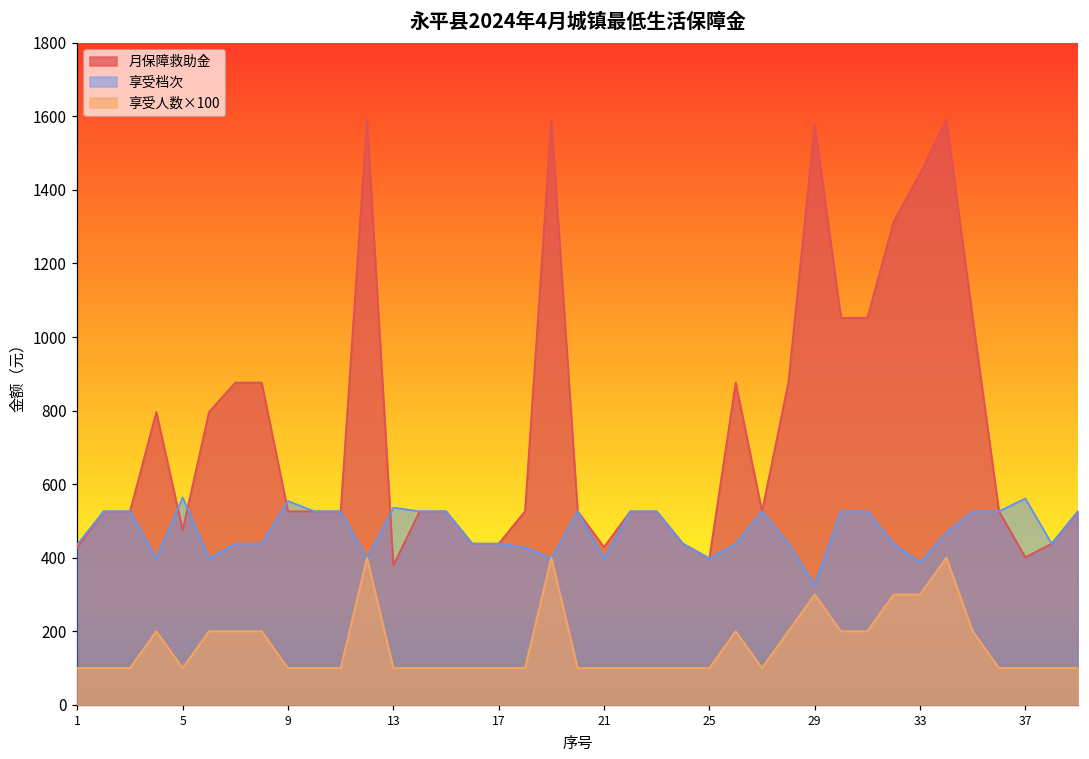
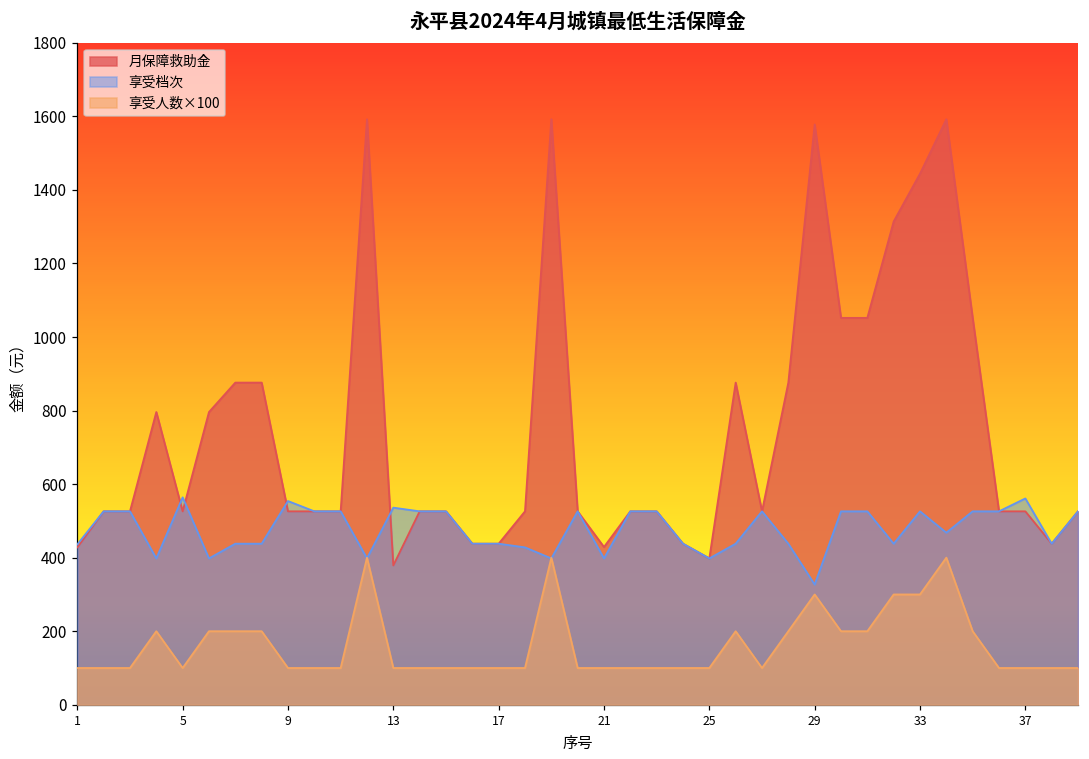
月保障救助金, 5: 480 -> 530
享受档次, 33: 390 -> 530
月保障救助金, 37: 400 -> 530
